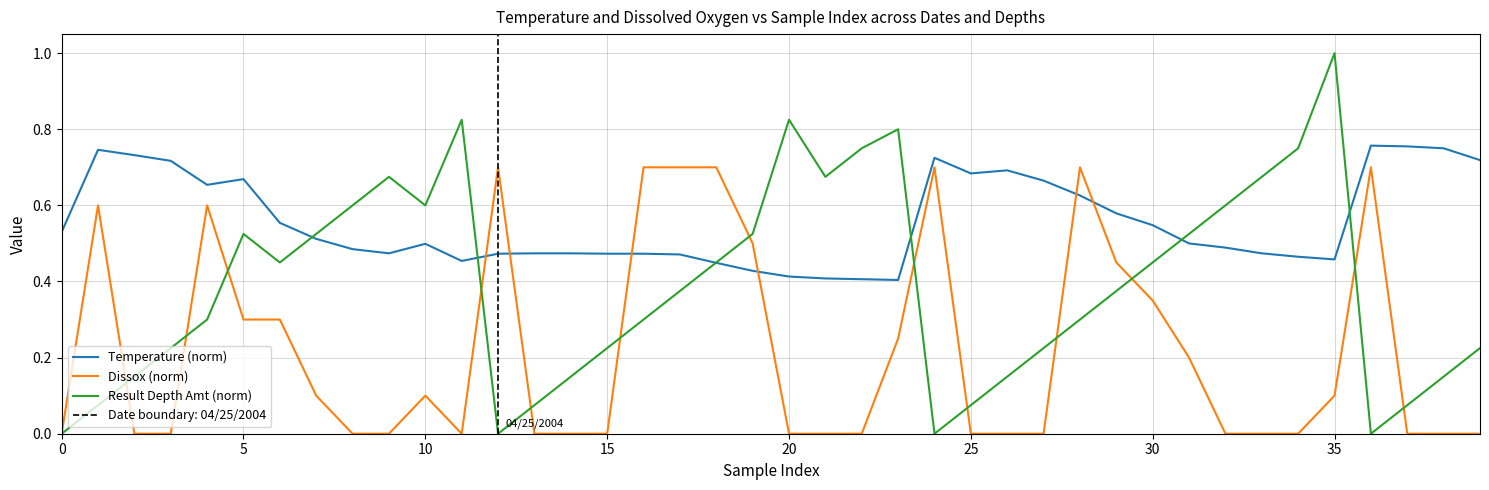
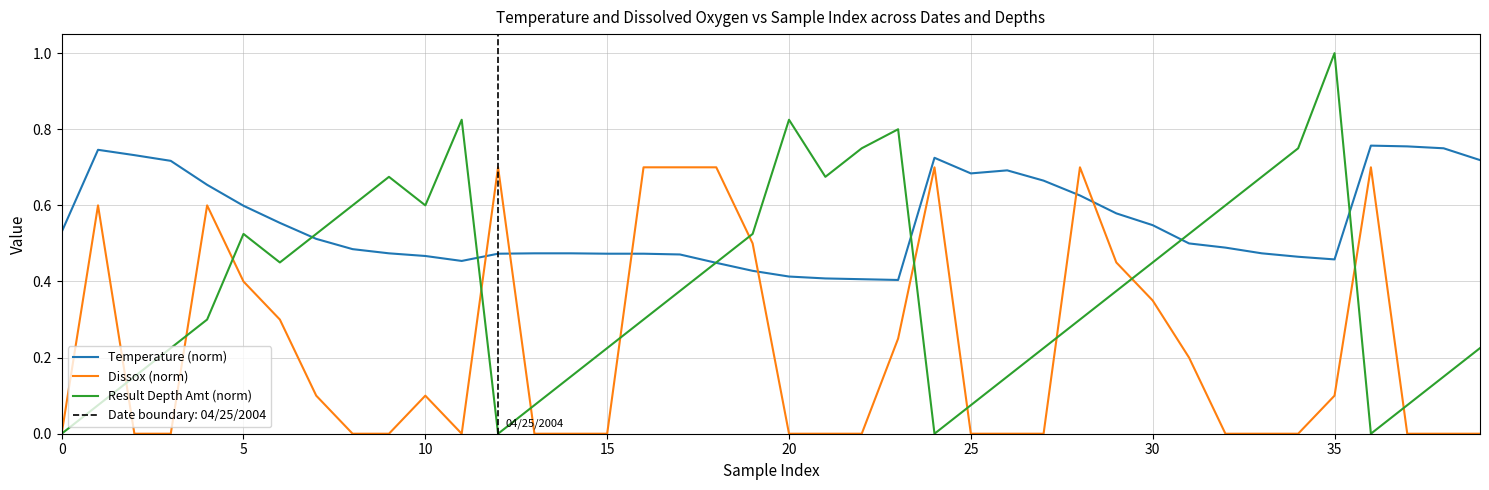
Temperature (norm), 5: 0.67 -> 0.60
Dissox (norm), 5: 0.30 -> 0.40
Temperature (norm), 10: 0.50 -> 0.47
